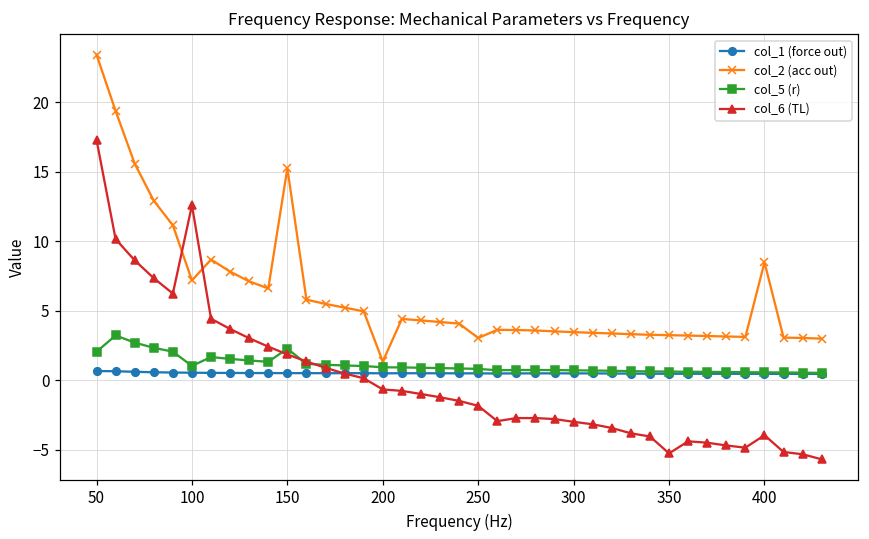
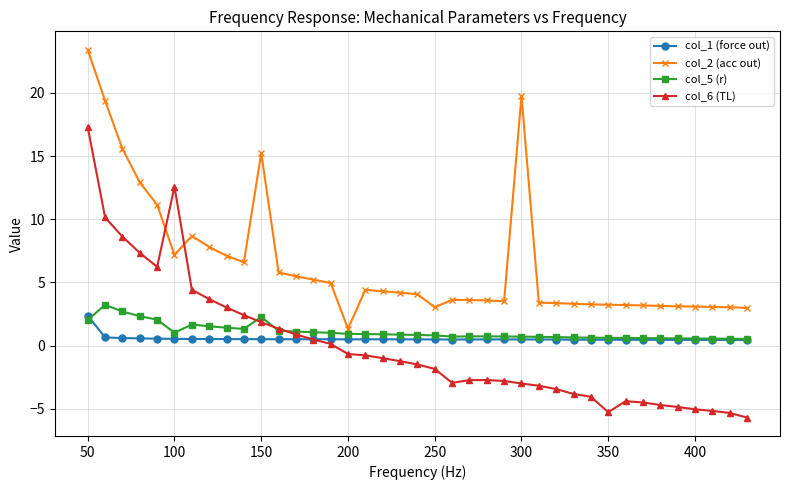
col_1 (force out), 50: 0.7 -> 2.4
col_2 (acc out), 300: 3.5 -> 19.8
col_2 (acc out), 400: 8.5 -> 3.1
col_6 (TL), 400: -4.0 -> -5.0
